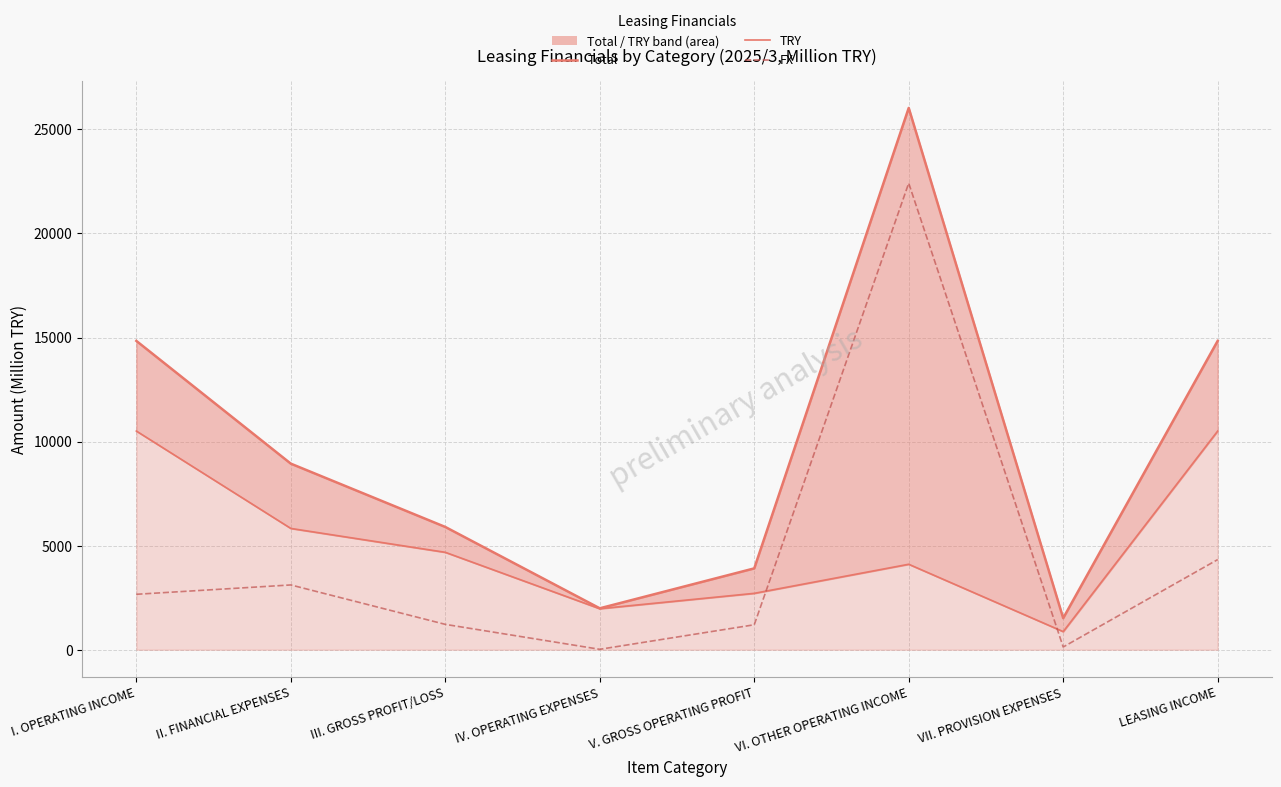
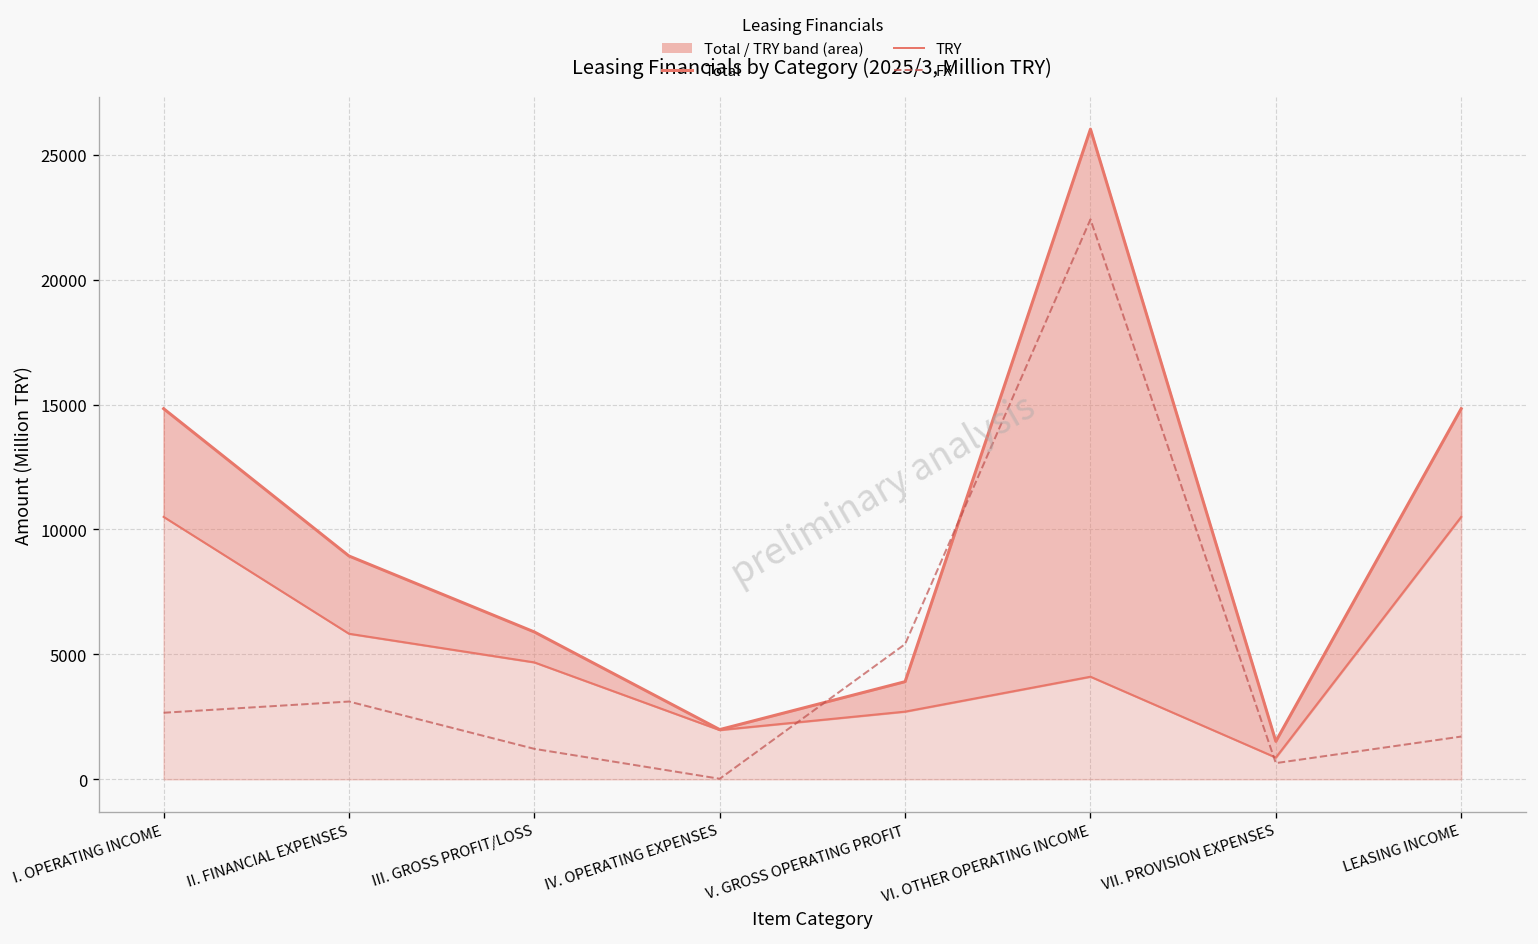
FX, V. GROSS OPERATING PROFIT: 1200 -> 5400
FX, VII. PROVISION EXPENSES: 100 -> 600
FX, LEASING INCOME: 4300 -> 1700
